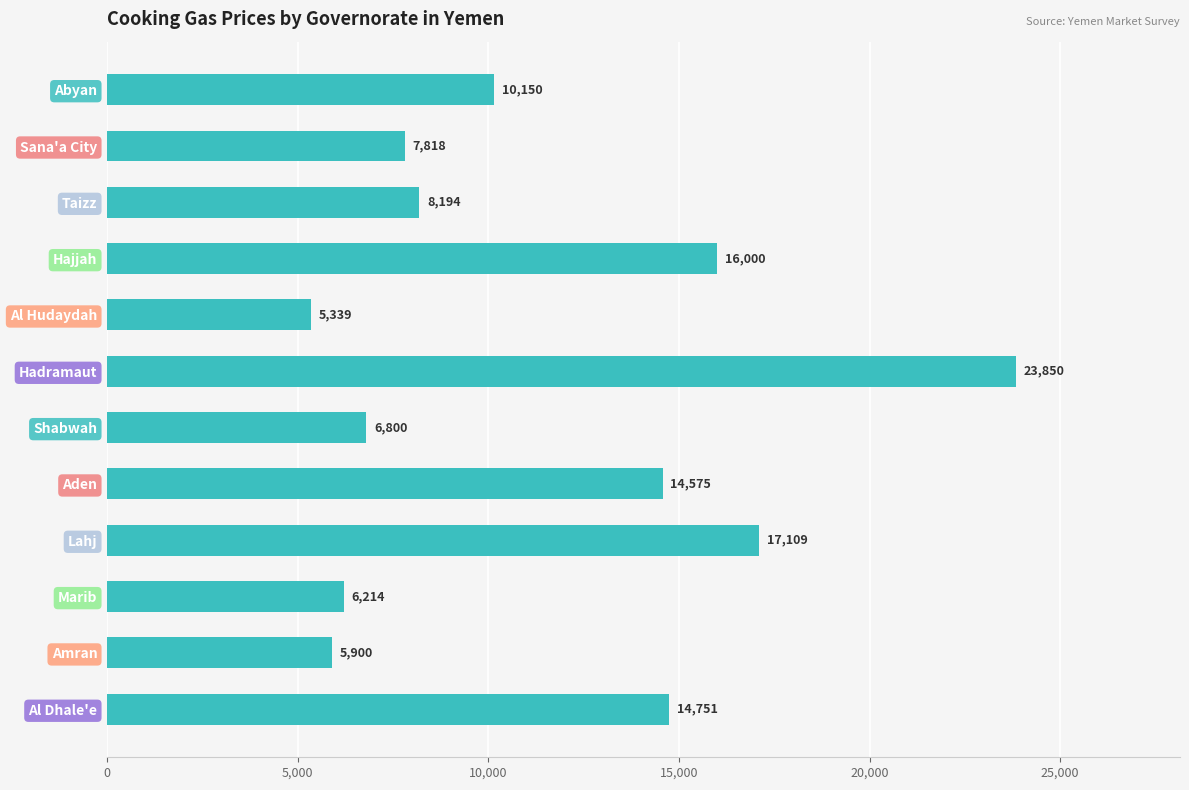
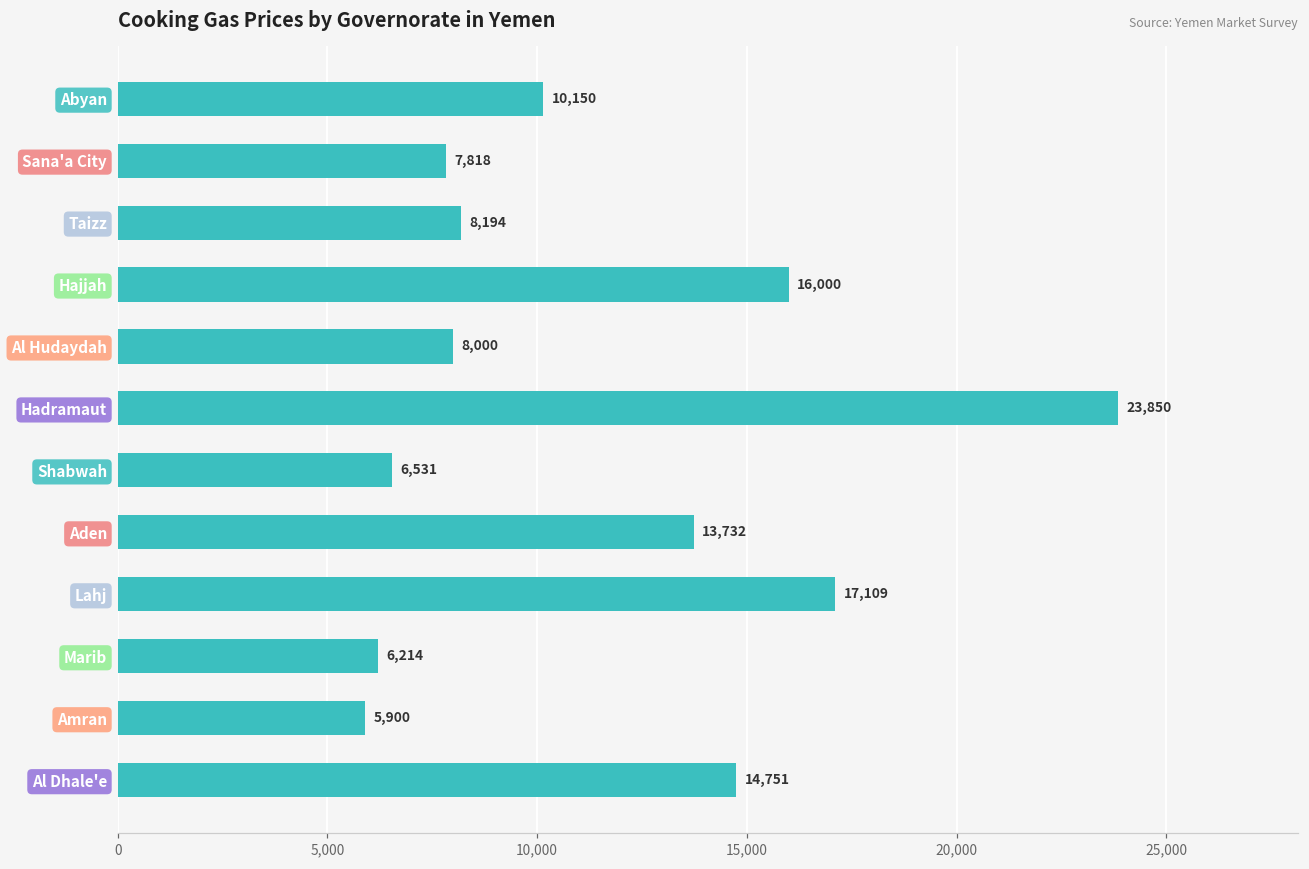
Al Hudaydah: 5,339 -> 8,000
Shabwah: 6,800 -> 6,531
Aden: 14,575 -> 13,732
